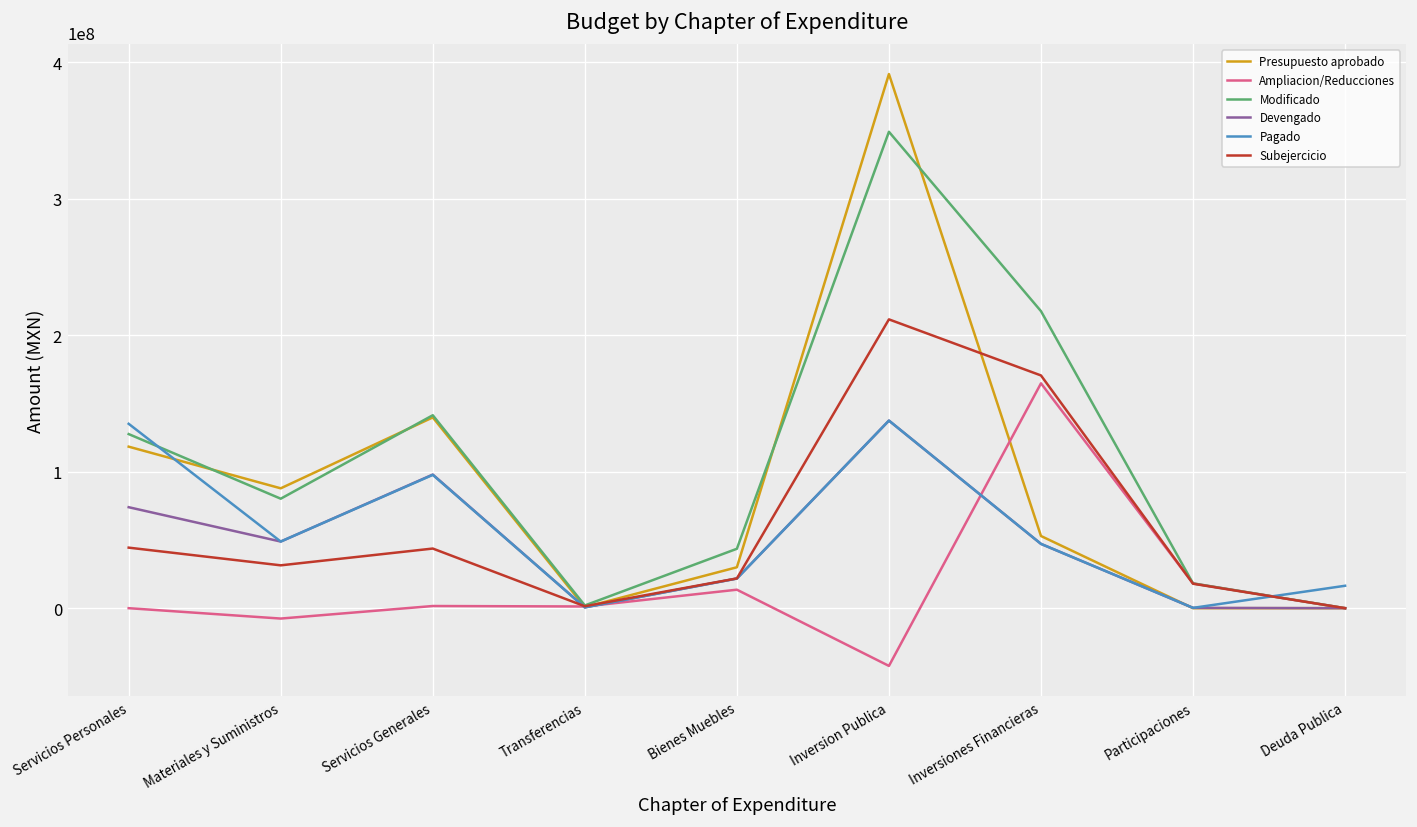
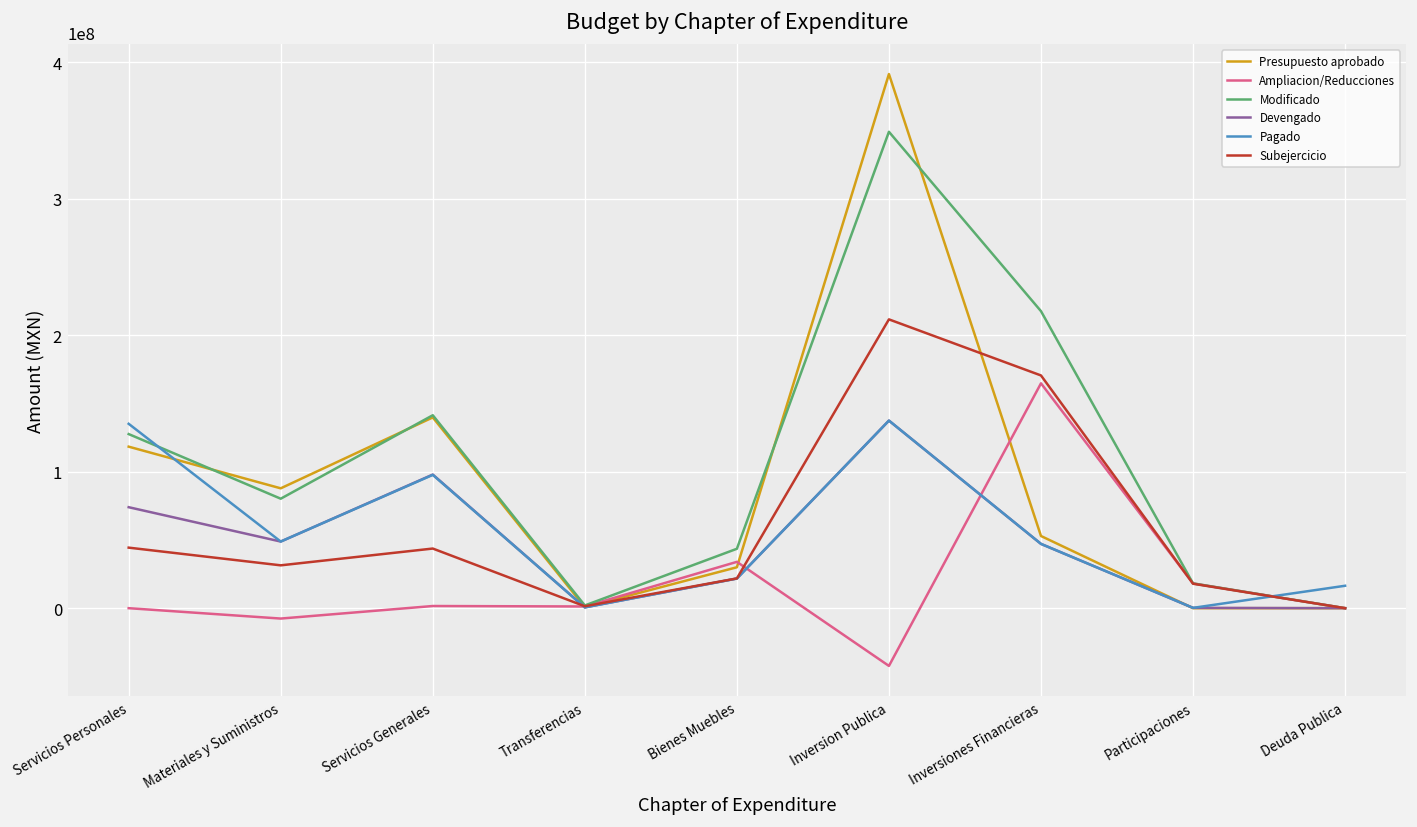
Ampliacion/Reducciones, Bienes Muebles: 14000000 -> 34000000
